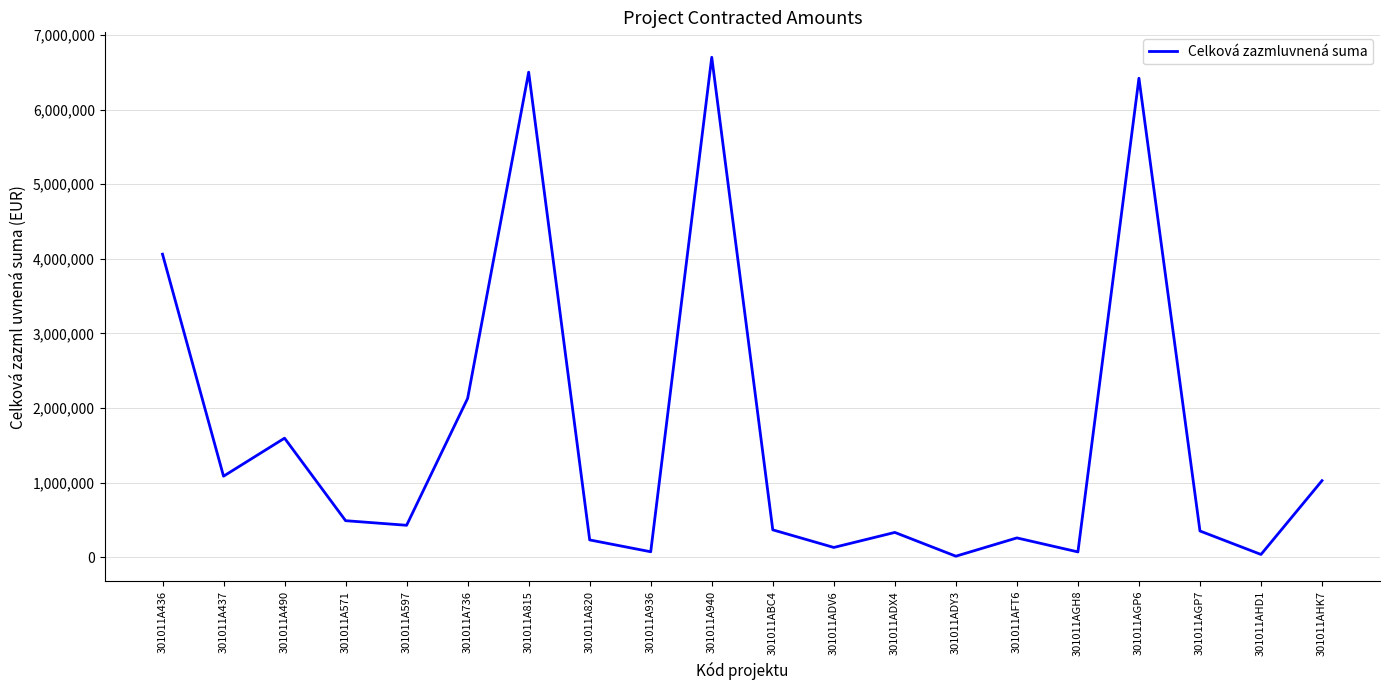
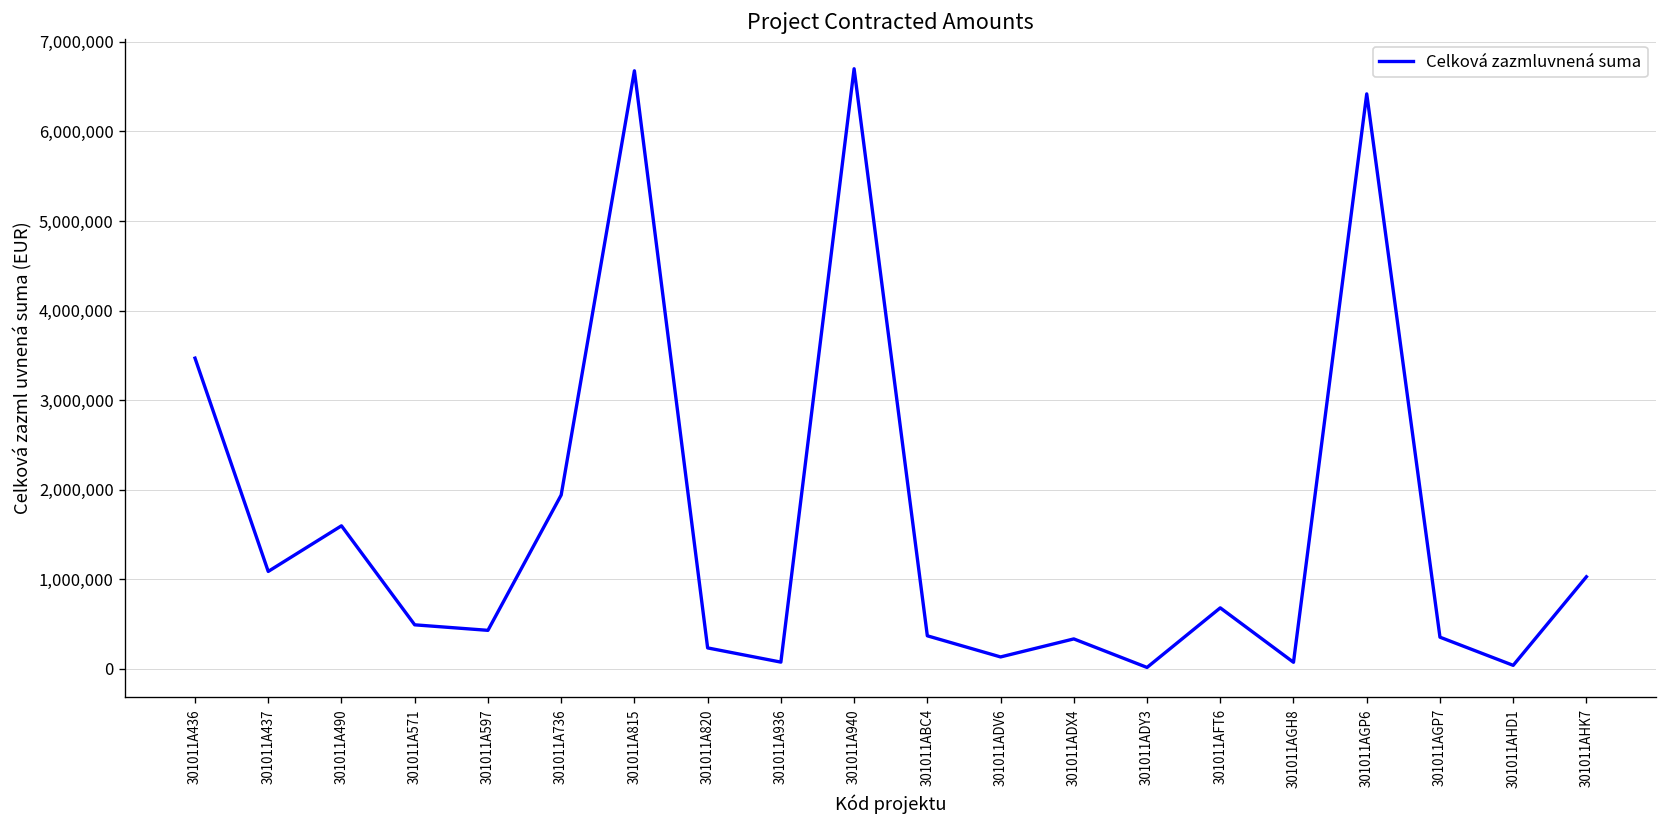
301011A436: 4,100,000 -> 3,500,000
301011A736: 2,100,000 -> 1,900,000
301011A815: 6,500,000 -> 6,700,000
301011AFT6: 300,000 -> 700,000
